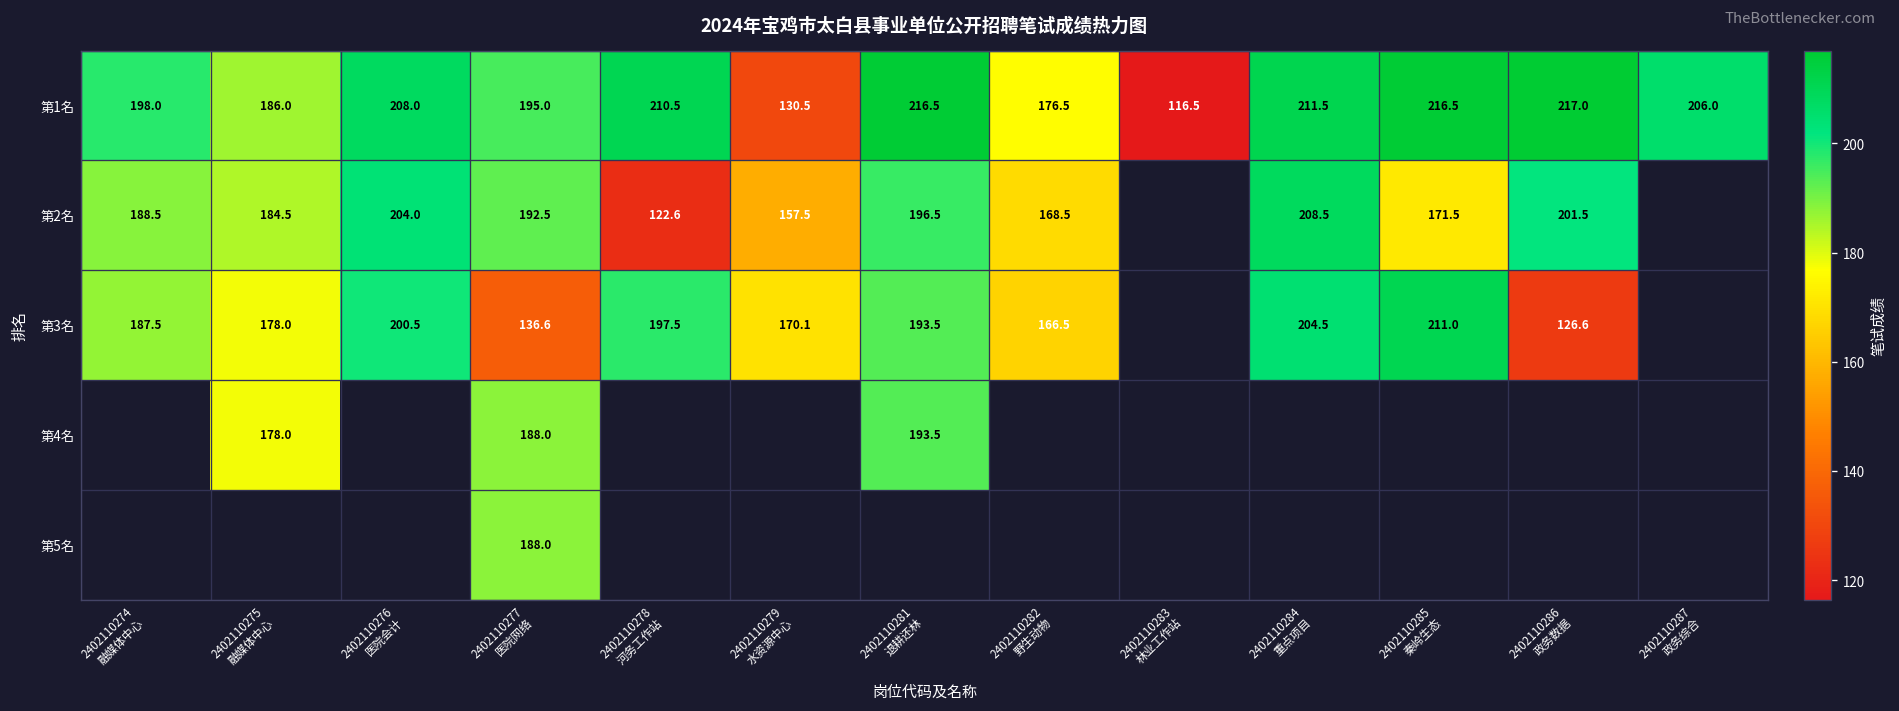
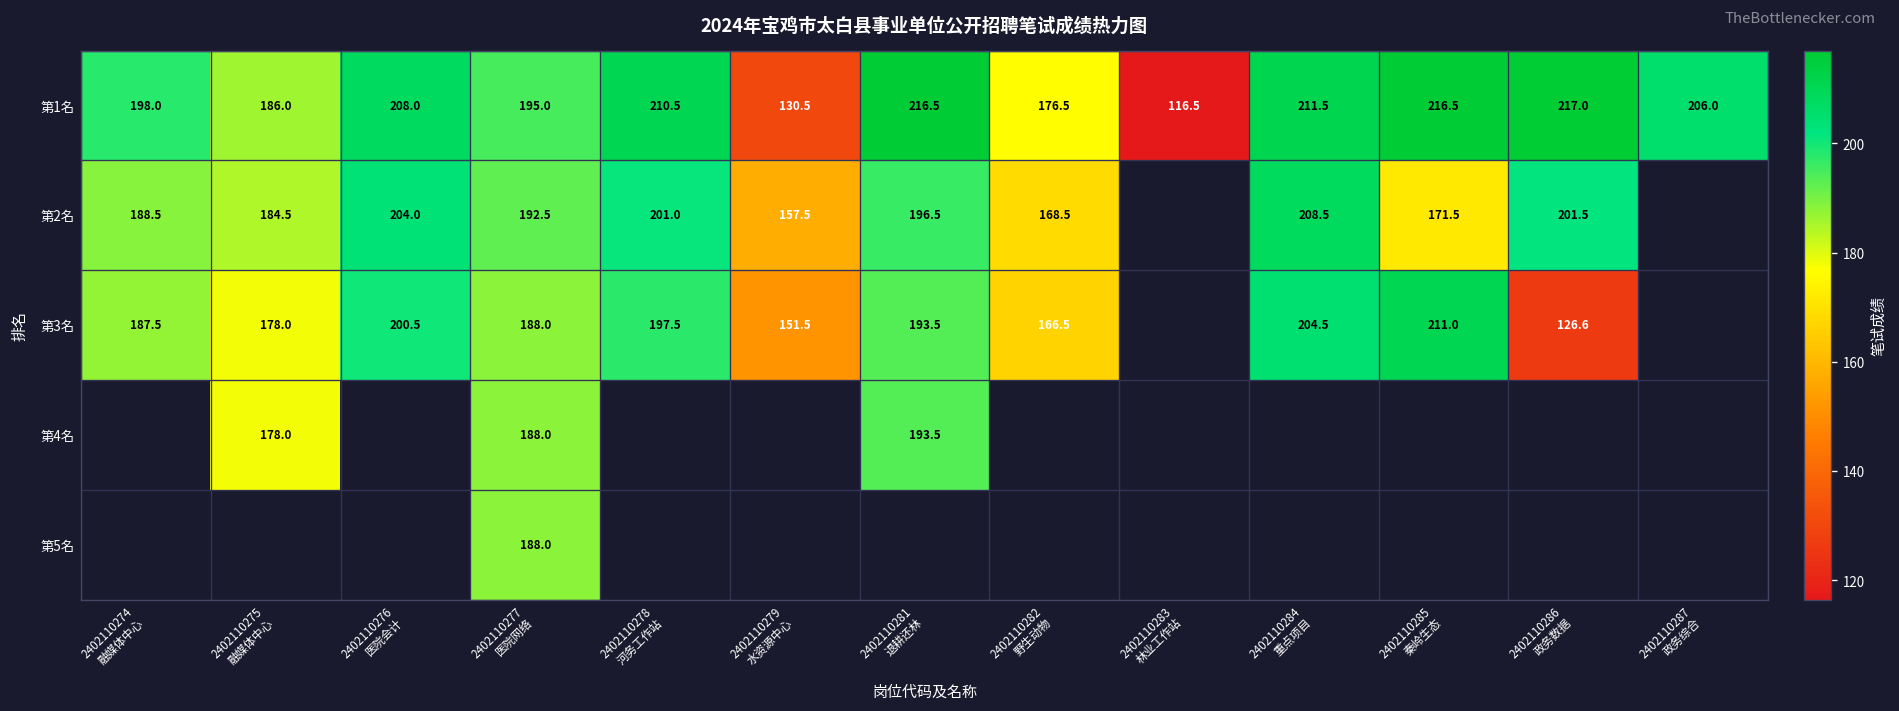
第2名, 2402110278 河务工作站: 122.6 -> 201.0
第3名, 2402110277 医院网络: 136.6 -> 188.0
第3名, 2402110279 水资源中心: 170.1 -> 151.5
